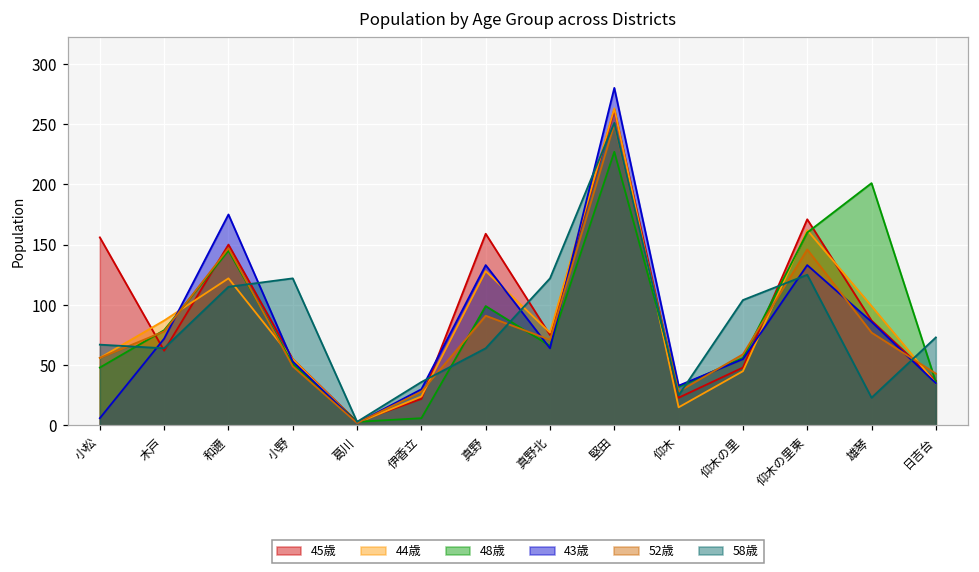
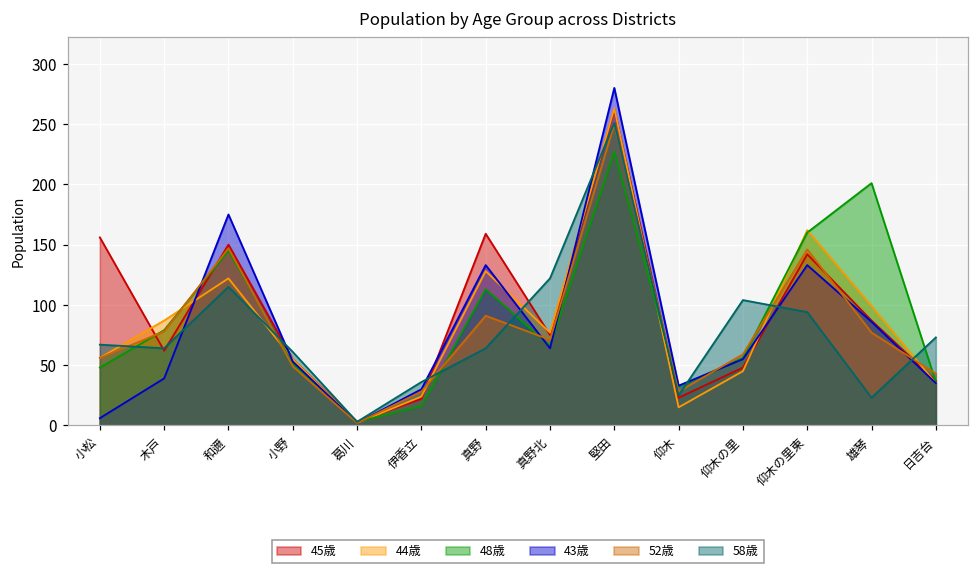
43歳, 木戸: 72 -> 39
58歳, 小野: 122 -> 61
48歳, 伊香立: 6 -> 16
48歳, 真野: 99 -> 113
45歳, 仰木の里東: 171 -> 142
58歳, 仰木の里東: 125 -> 94
